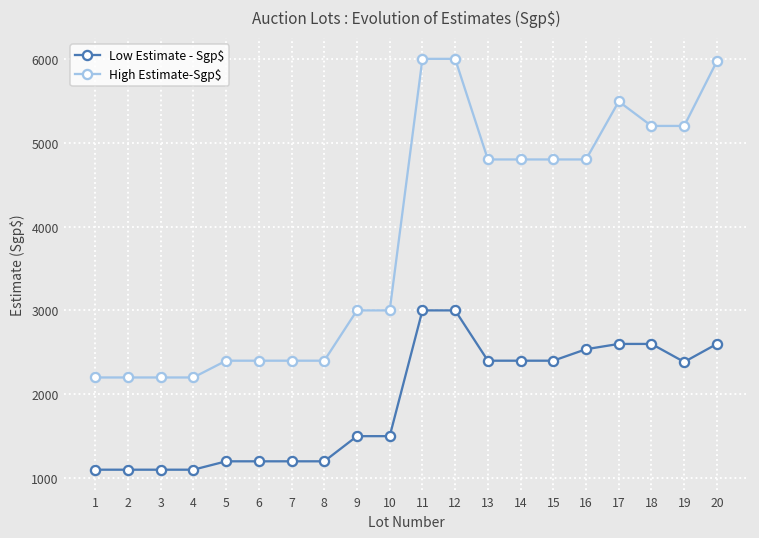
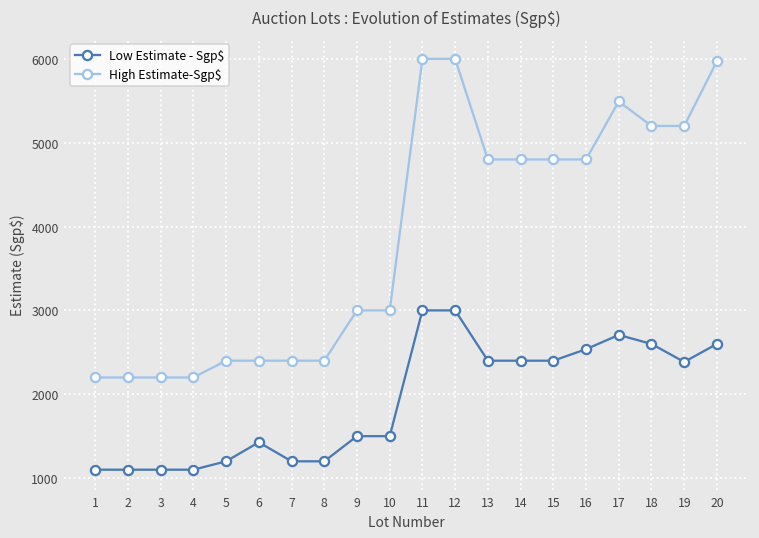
Low Estimate - Sgp$, 6: 1200 -> 1400
Low Estimate - Sgp$, 17: 2600 -> 2700
